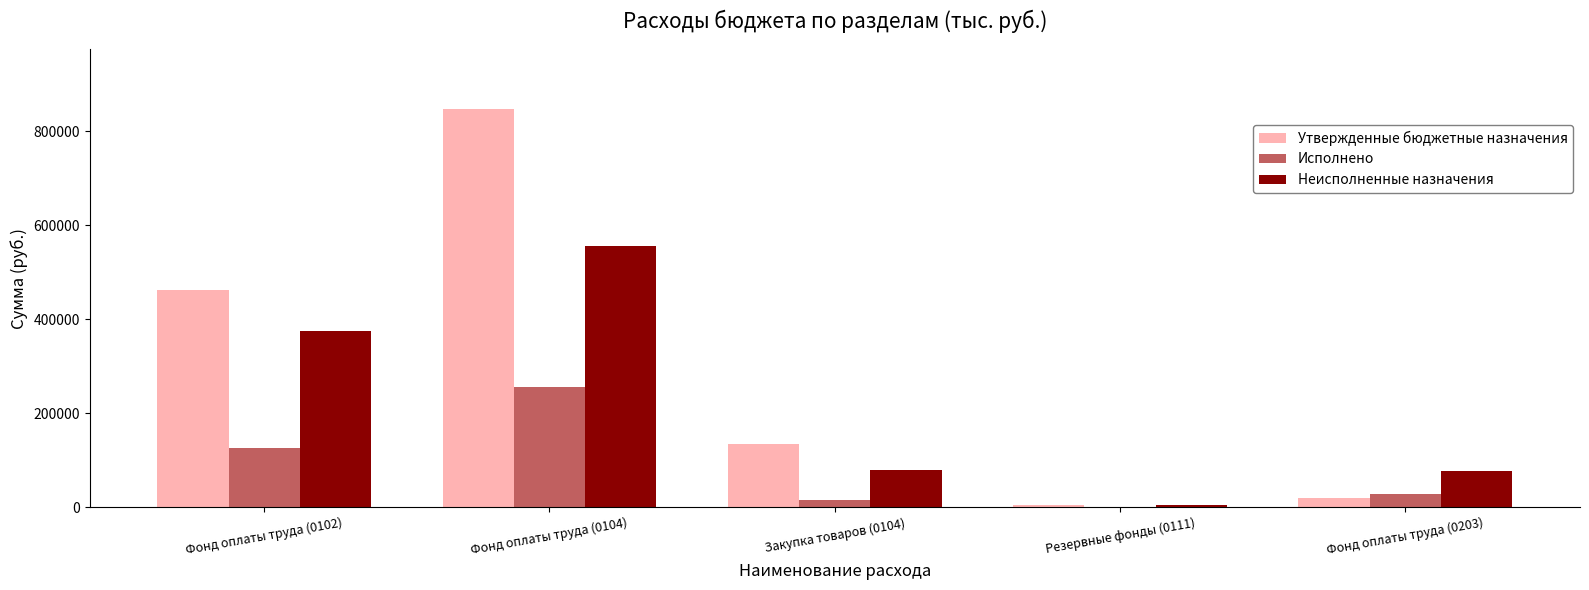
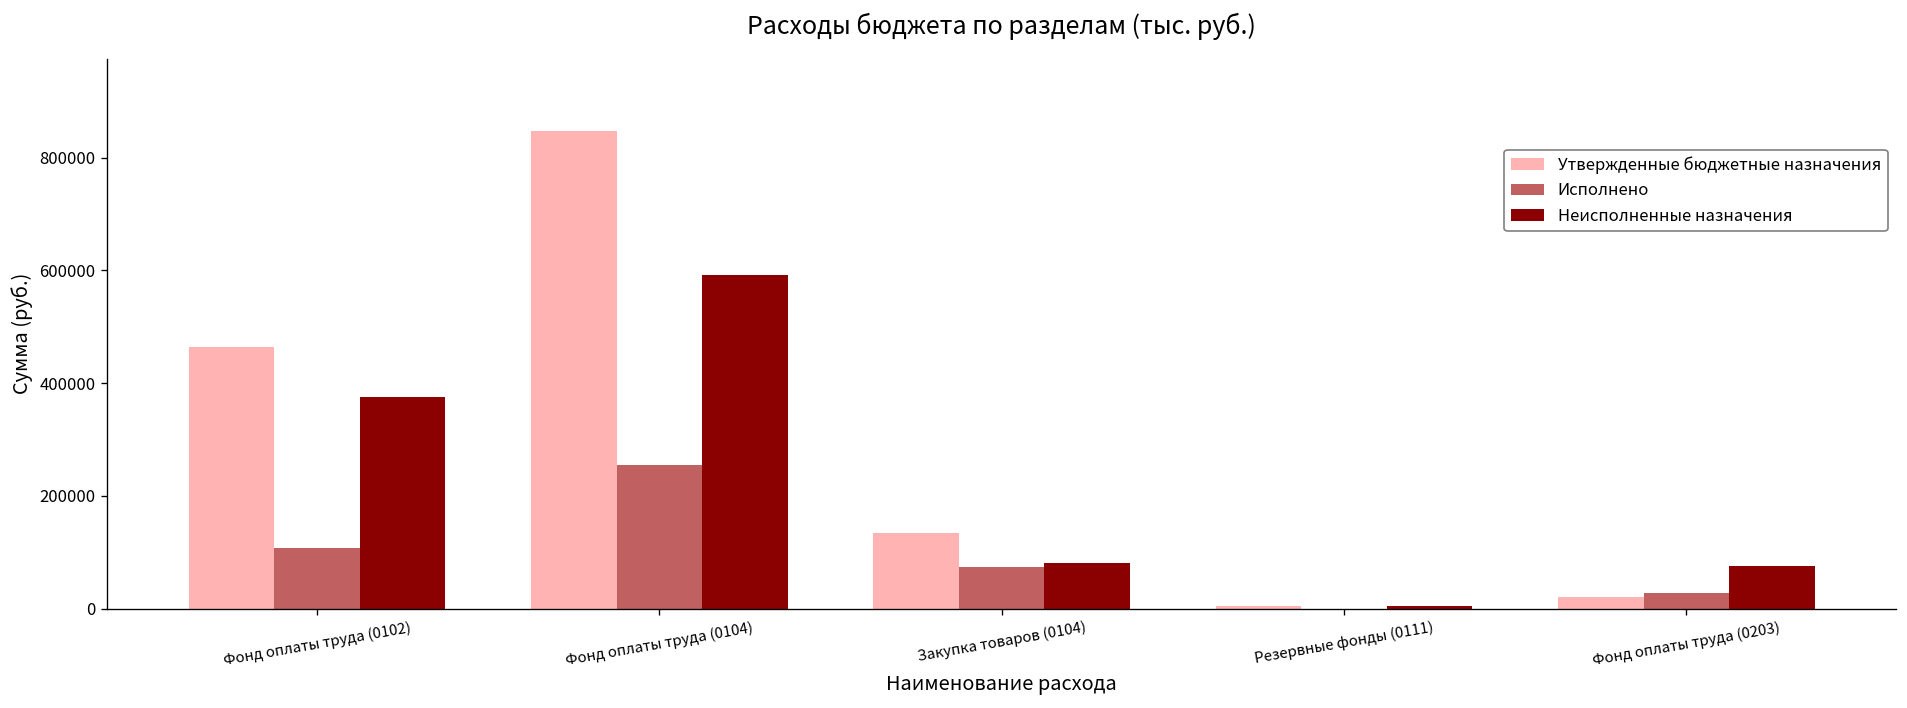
Исполнено, Фонд оплаты труда (0102): 130000 -> 110000
Неисполненные назначения, Фонд оплаты труда (0104): 560000 -> 590000
Исполнено, Закупка товаров (0104): 20000 -> 70000
